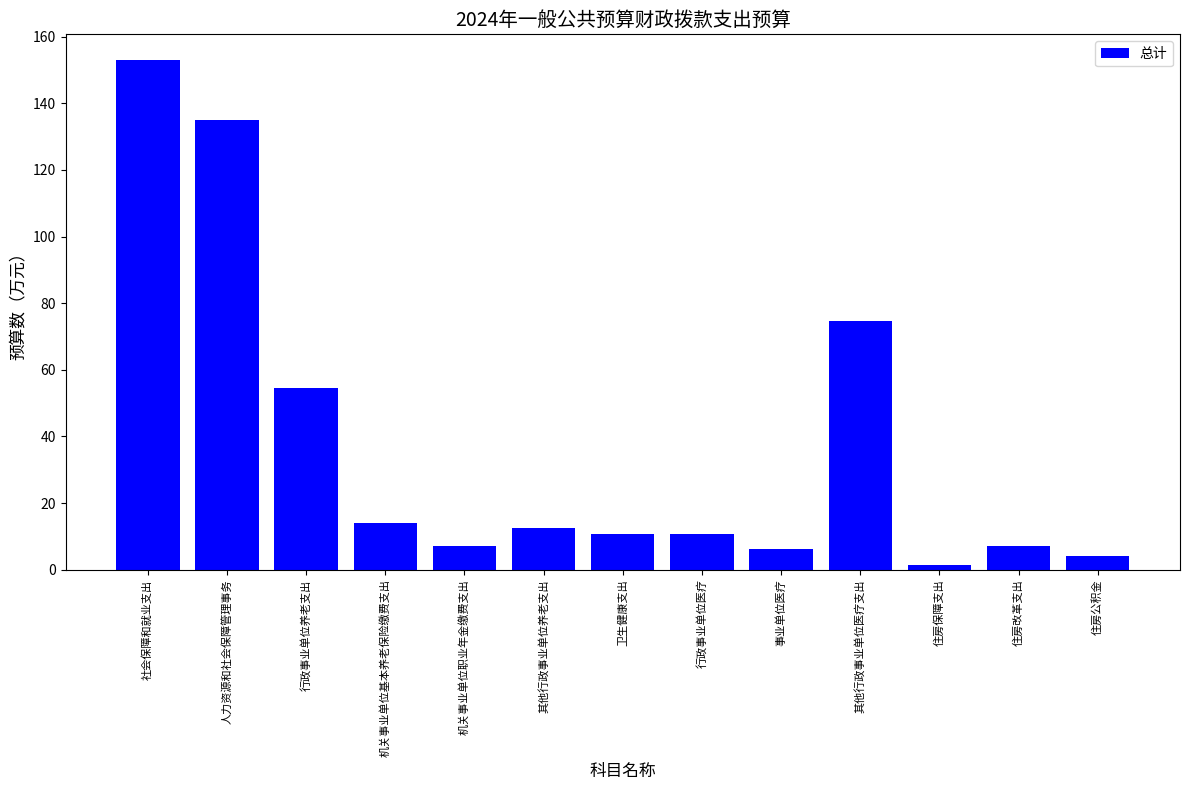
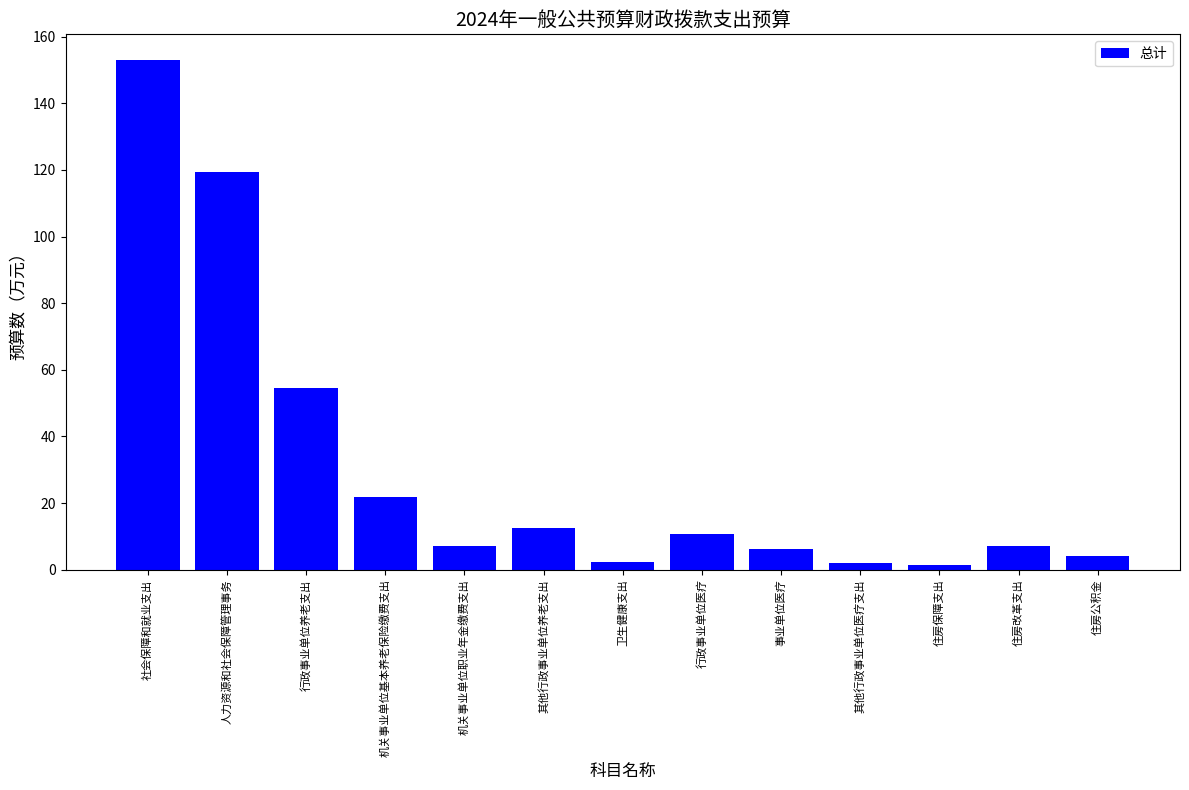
人力资源和社会保障管理事务: 135 -> 119
机关事业单位基本养老保险缴费支出: 14 -> 22
卫生健康支出: 11 -> 2
其他行政事业单位医疗支出: 75 -> 2
